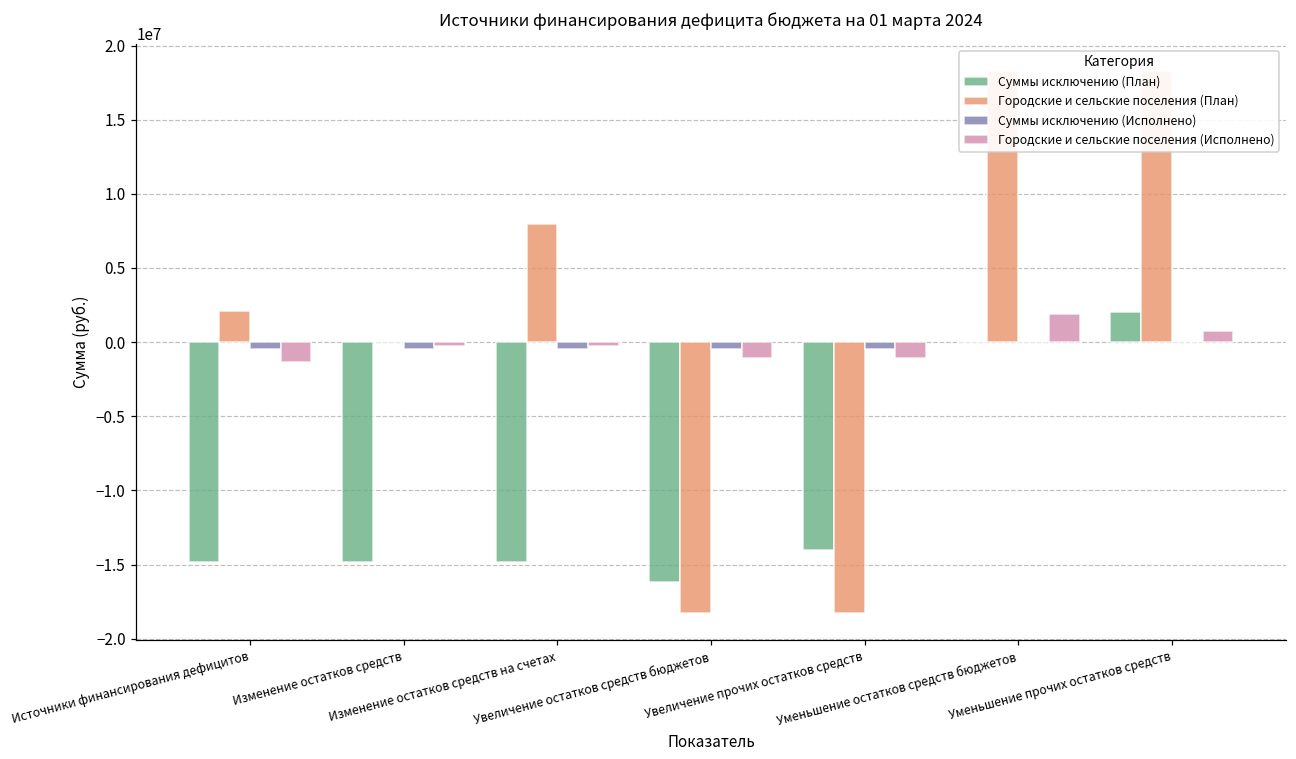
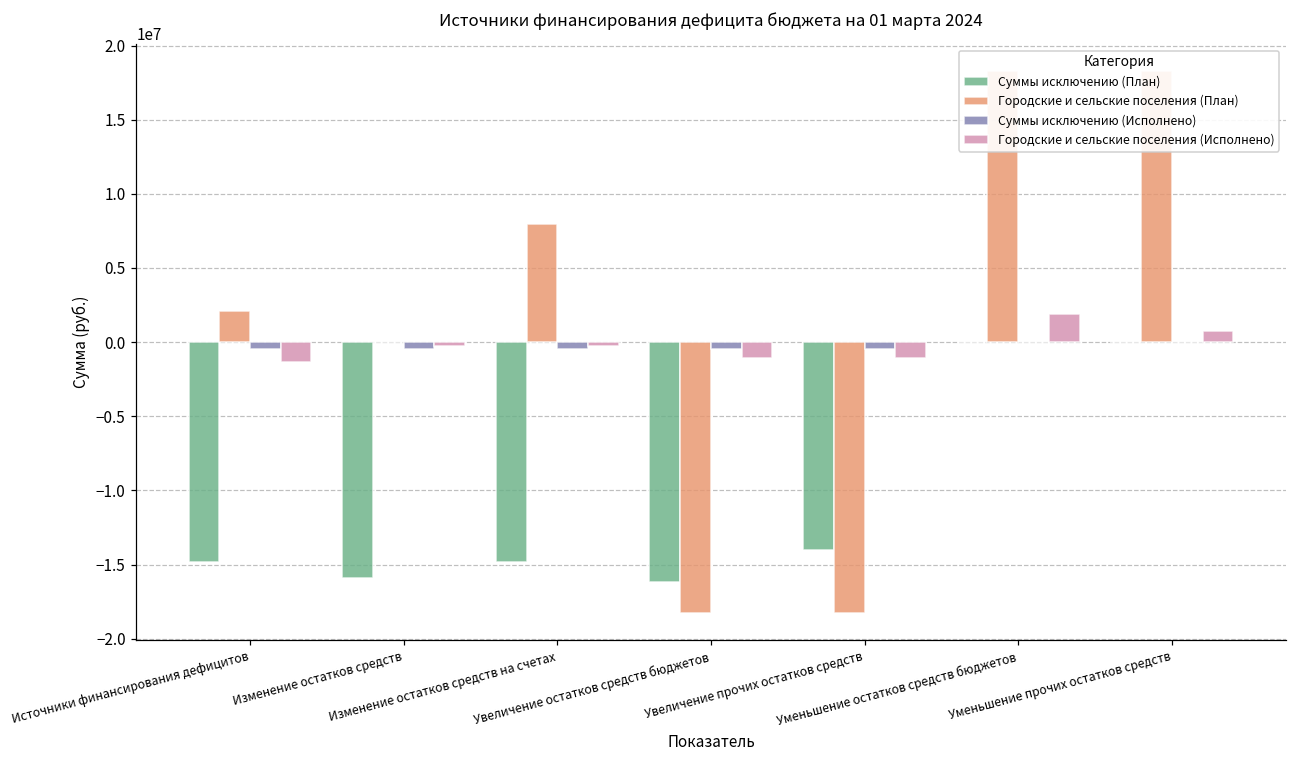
Суммы исключению (План), Изменение остатков средств: -14800000 -> -15900000
Суммы исключению (План), Уменьшение прочих остатков средств: 2000000 -> 0
